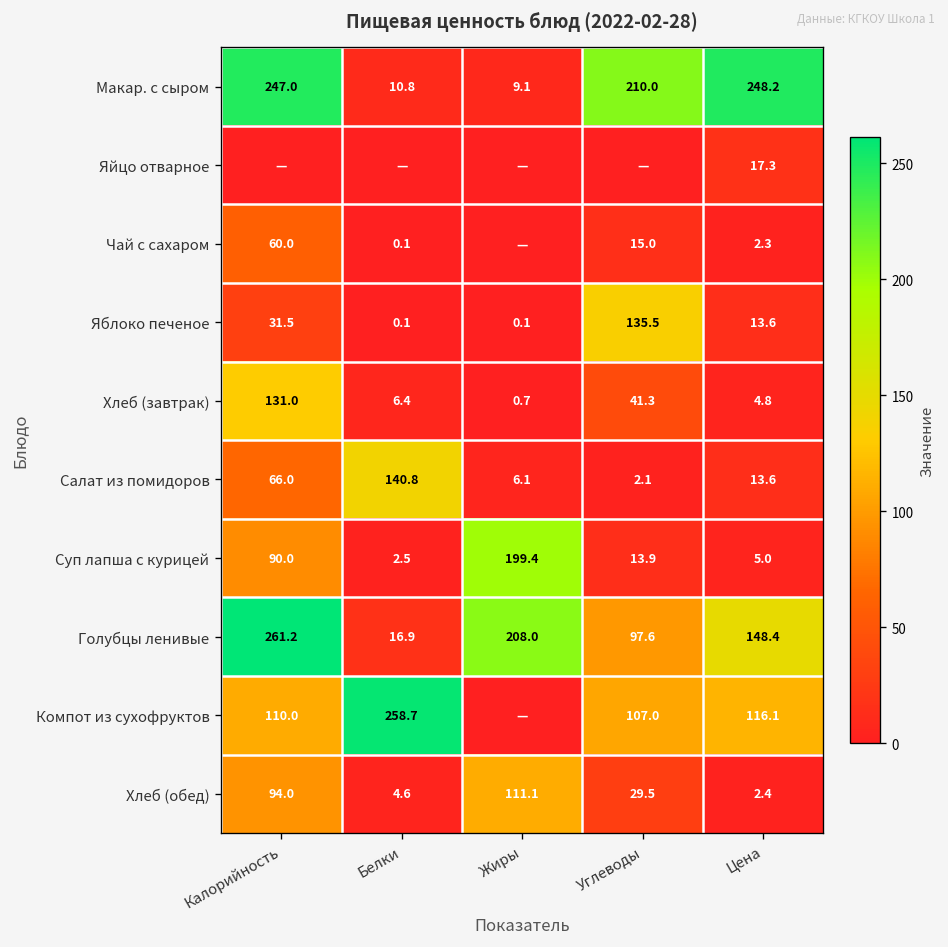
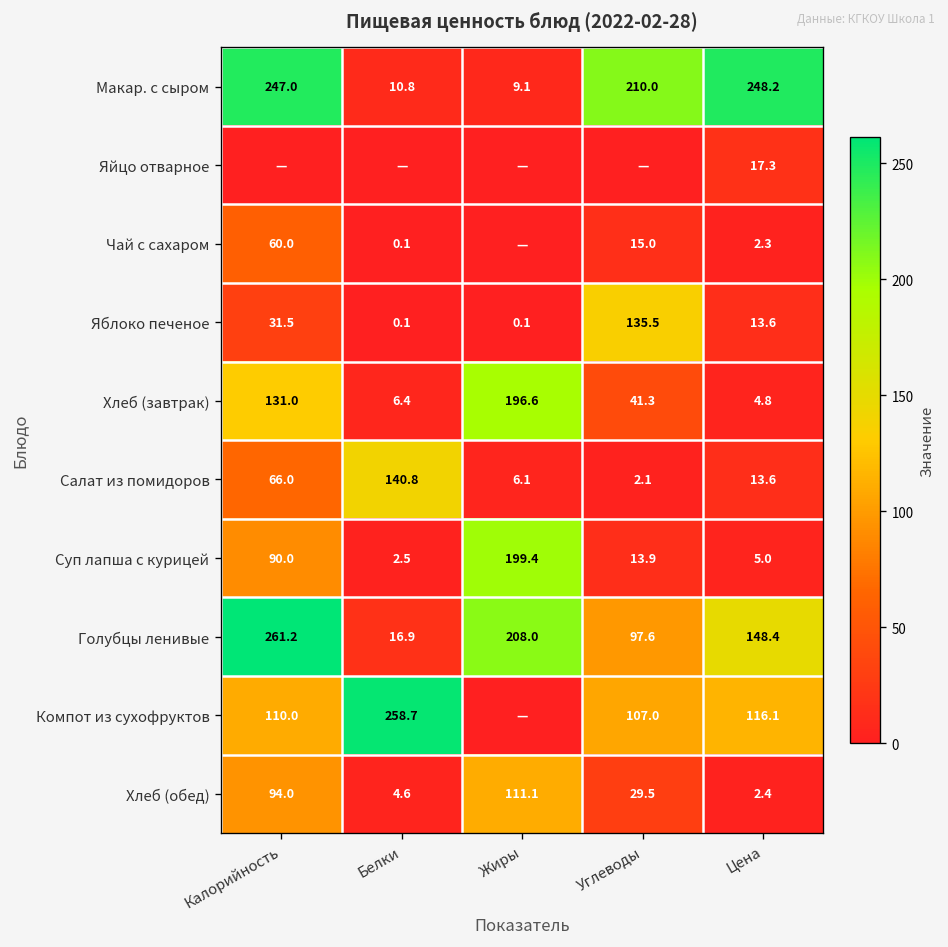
Хлеб (завтрак), Жиры: 0.7 -> 196.6
